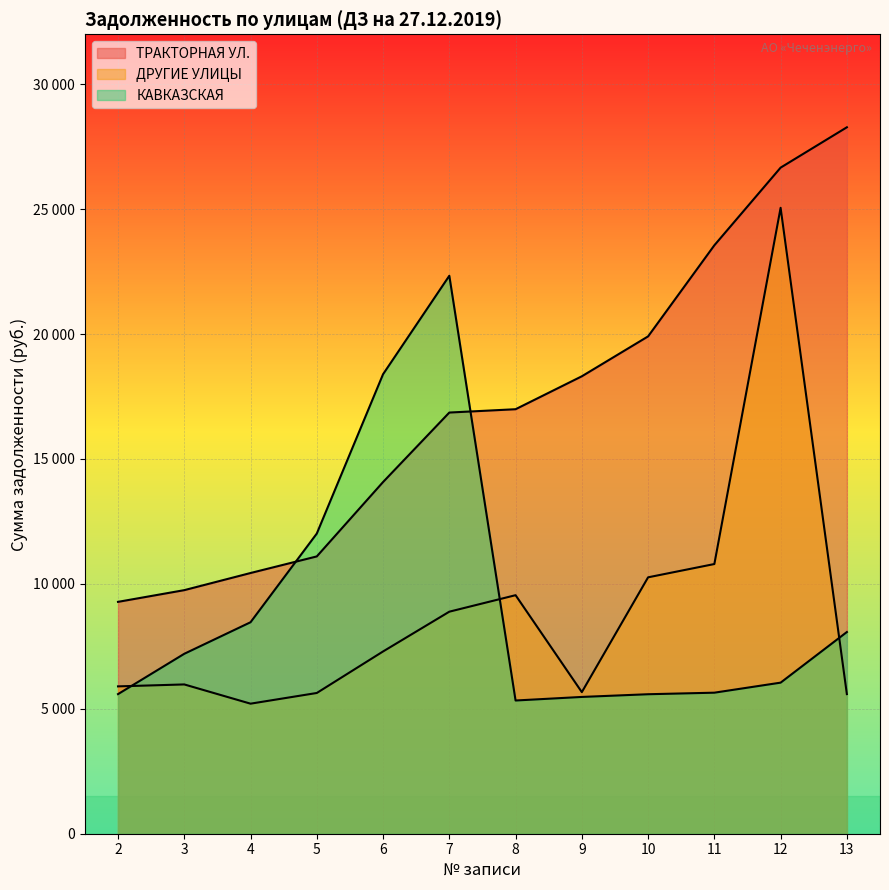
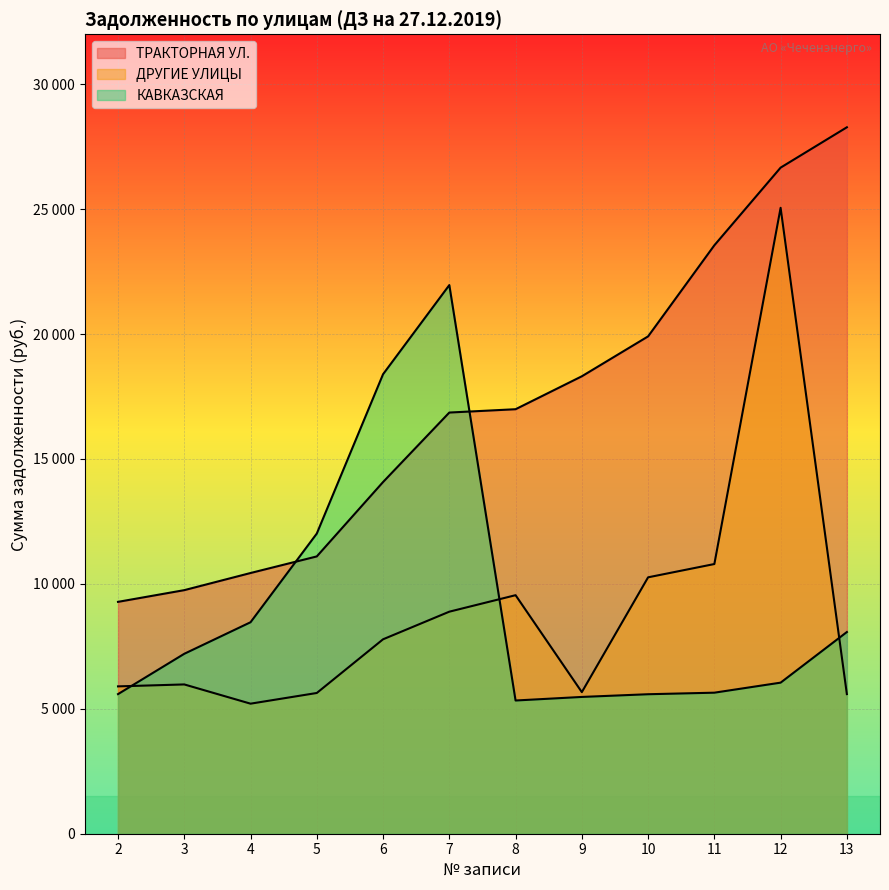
ДРУГИЕ УЛИЦЫ, 6: 7300 -> 7800
КАВКАЗСКАЯ, 7: 22300 -> 22000
